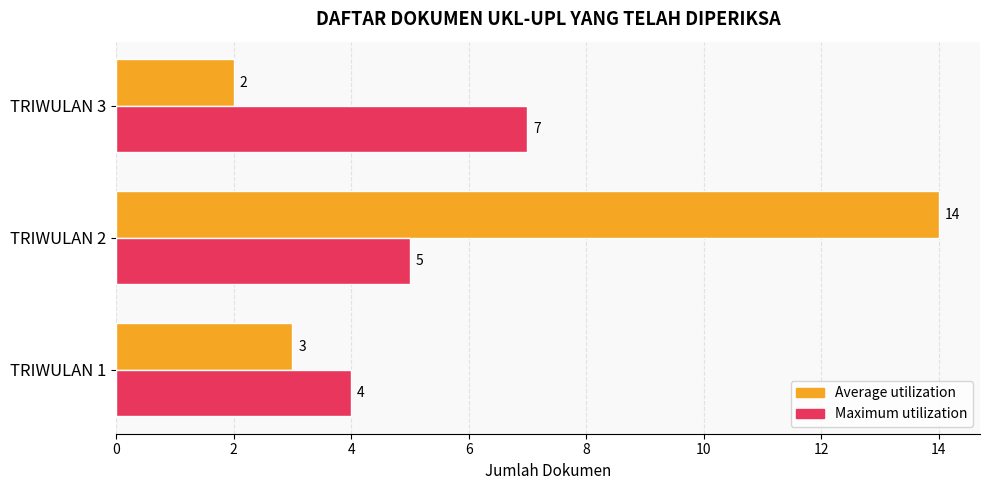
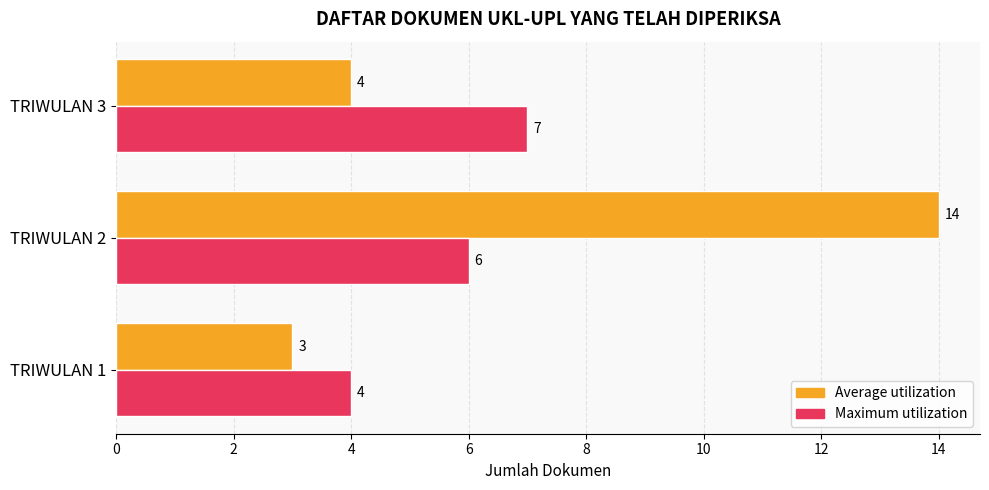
Average utilization, TRIWULAN 3: 2 -> 4
Maximum utilization, TRIWULAN 2: 5 -> 6
